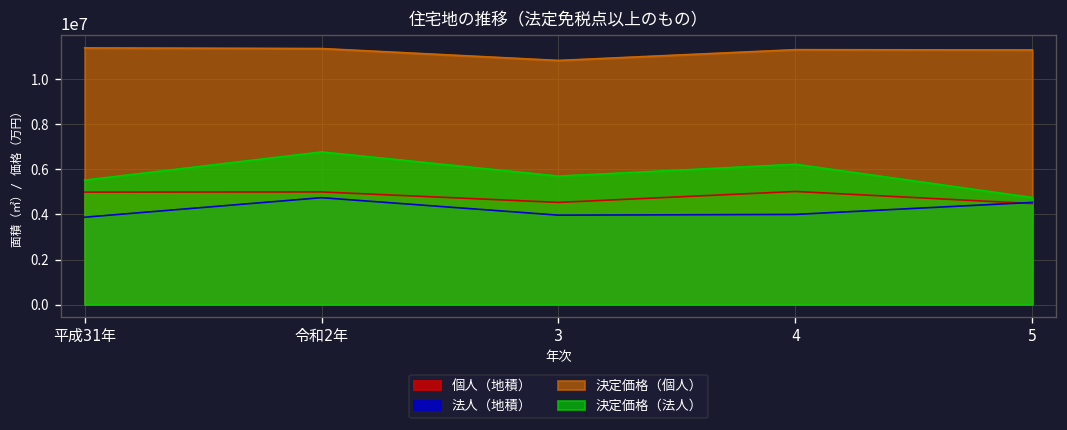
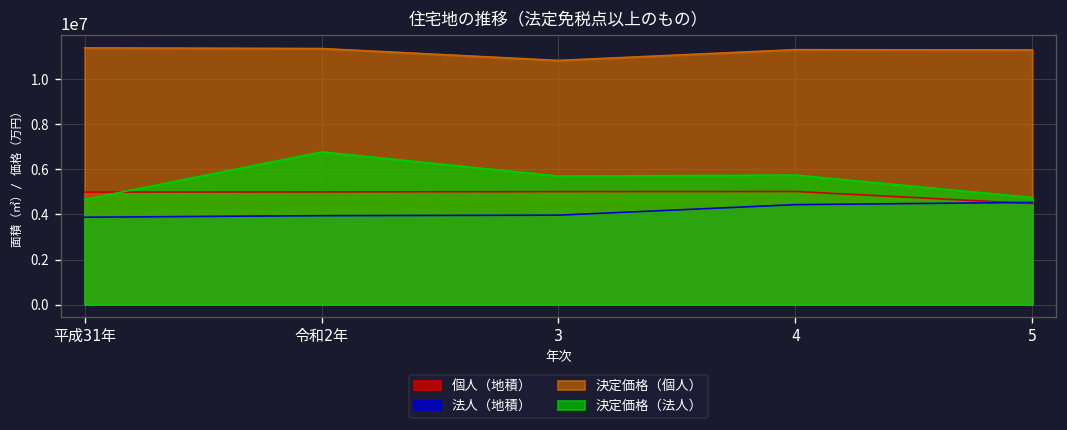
決定価格（法人）, 平成31年: 5500000 -> 4700000
法人（地積）, 令和2年: 4700000 -> 3900000
個人（地積）, 3: 4500000 -> 5000000
法人（地積）, 4: 4000000 -> 4400000
決定価格（法人）, 4: 6200000 -> 5800000
